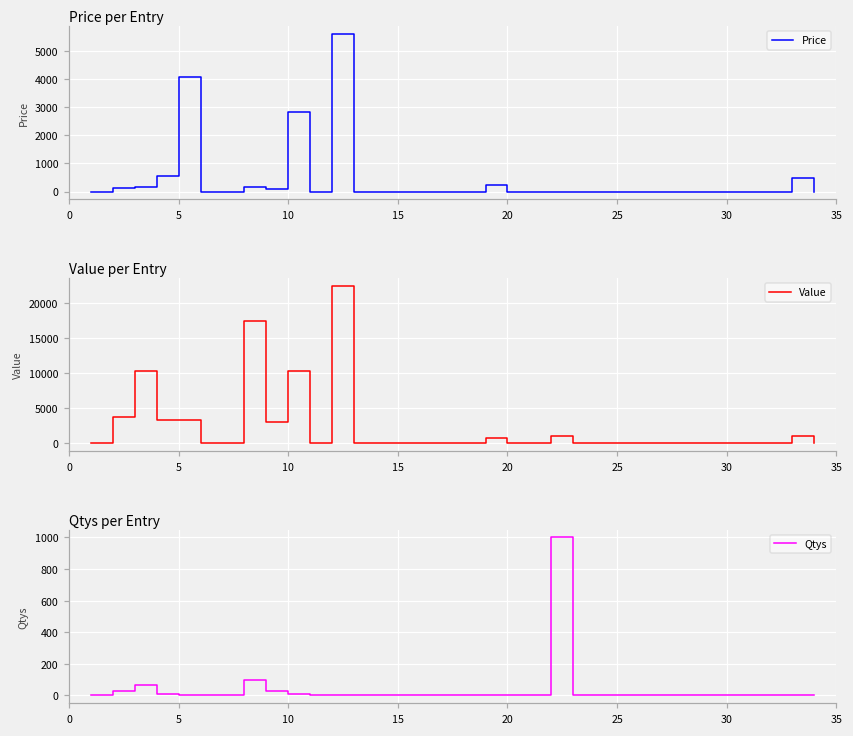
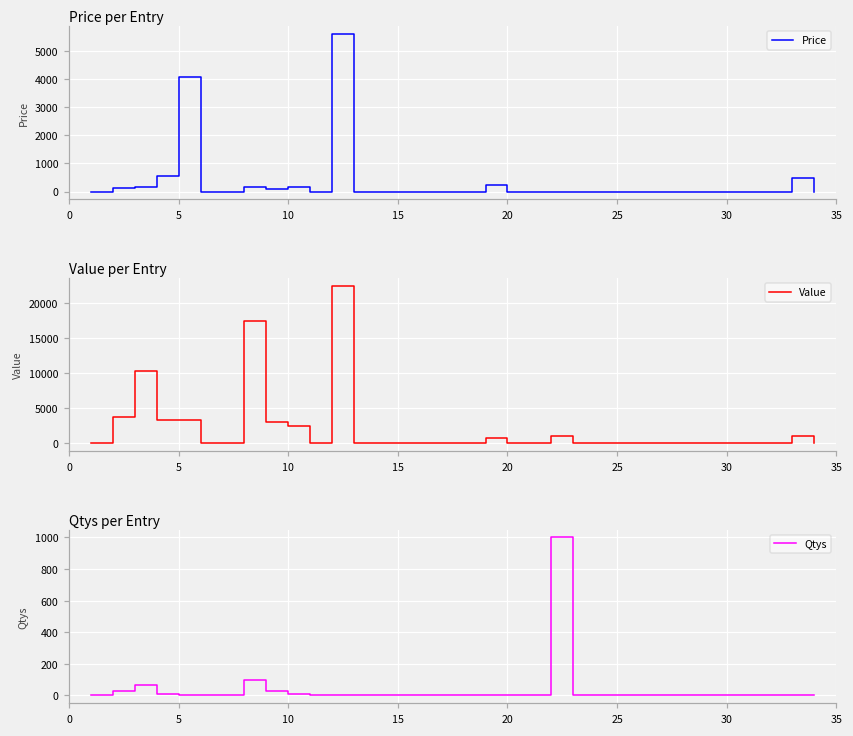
Price per Entry, 10: 2800 -> 200
Value per Entry, 10: 10000 -> 2000
